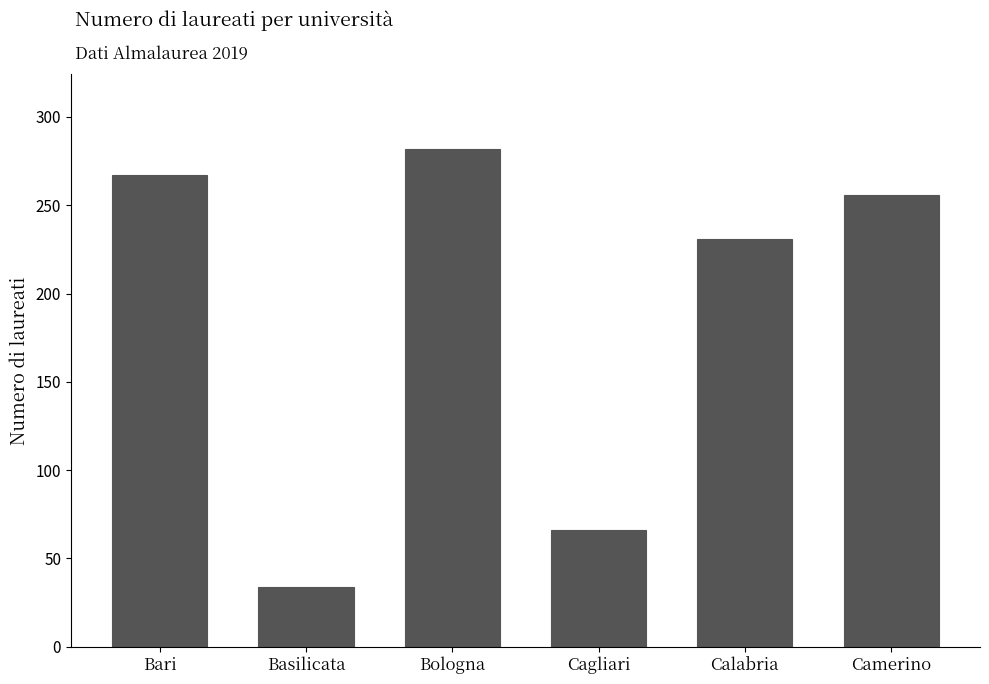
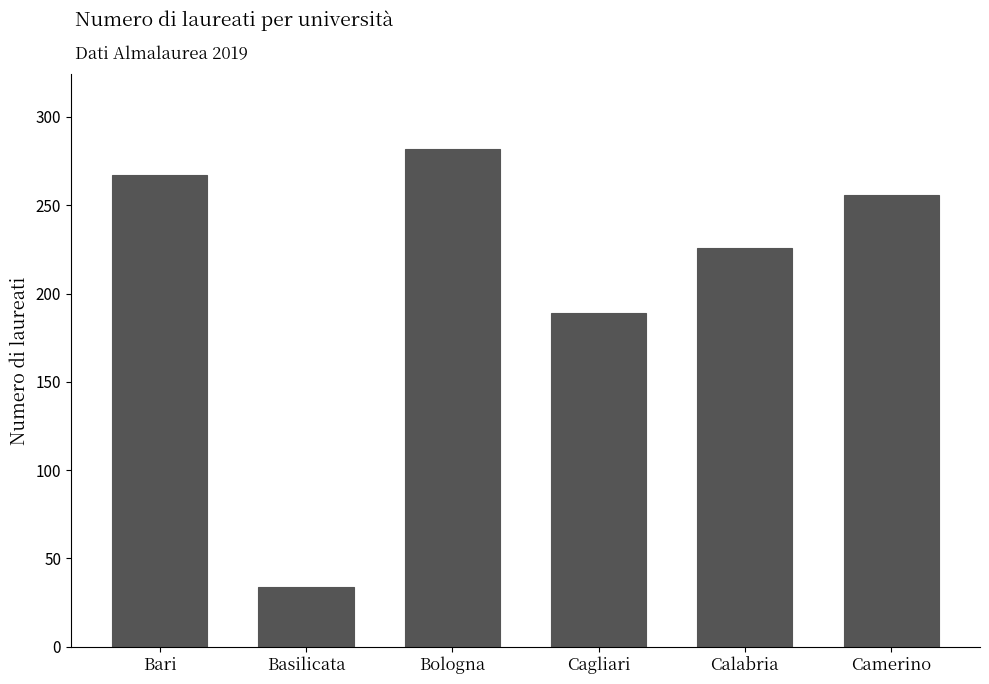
Cagliari: 66 -> 189
Calabria: 231 -> 226
